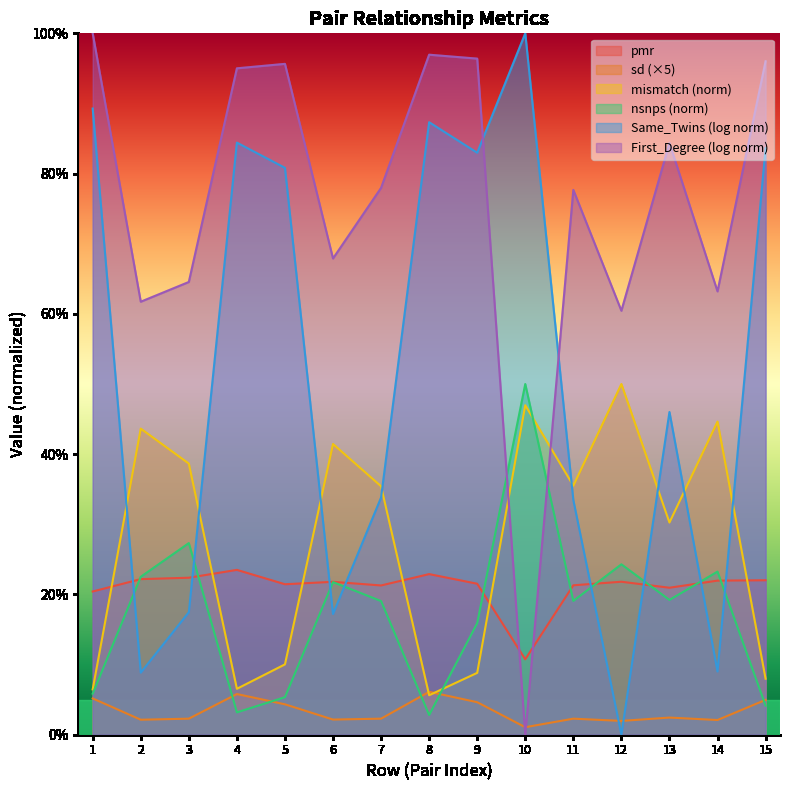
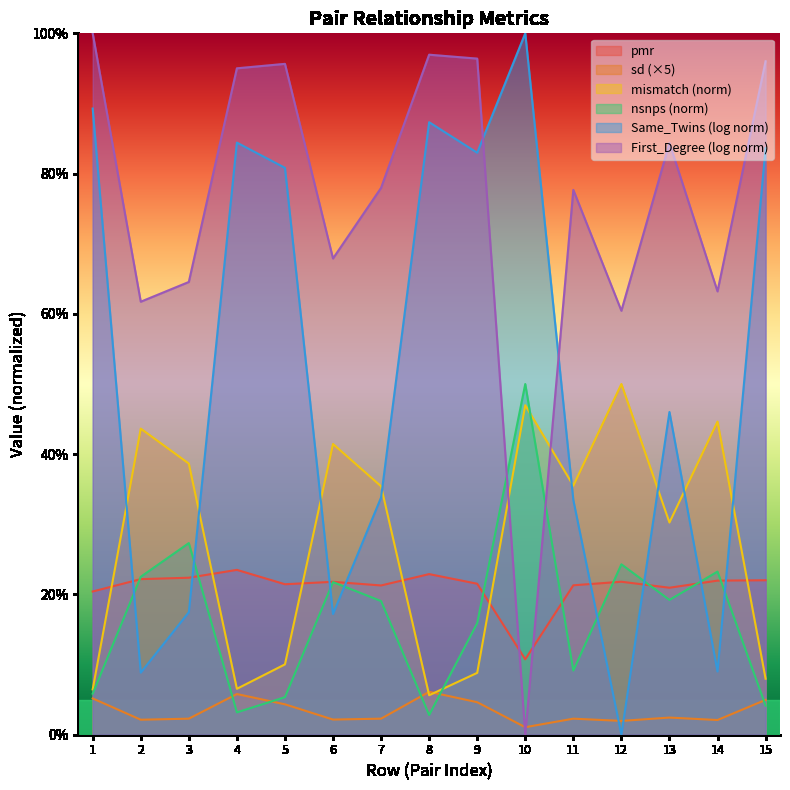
nsnps (norm), 11: 19% -> 9%
